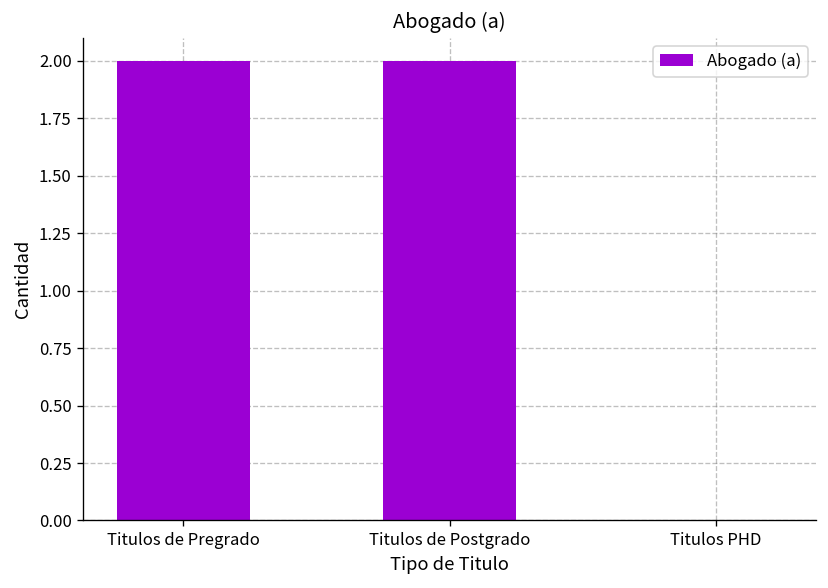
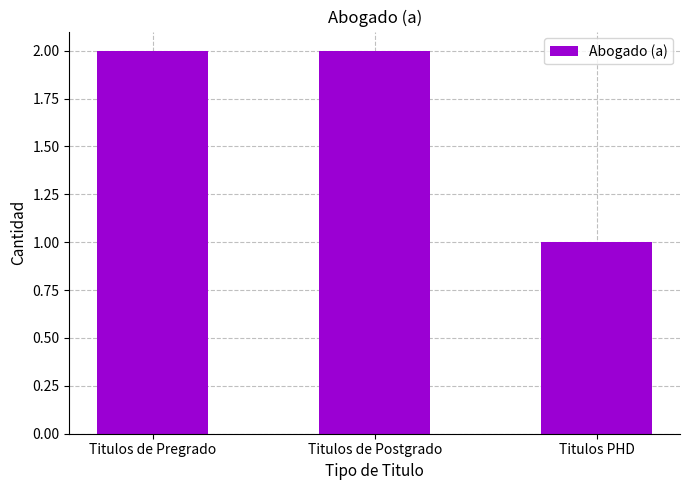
Titulos PHD: 0 -> 1
